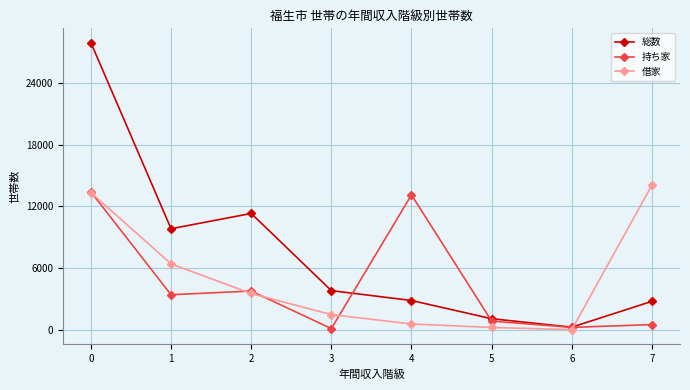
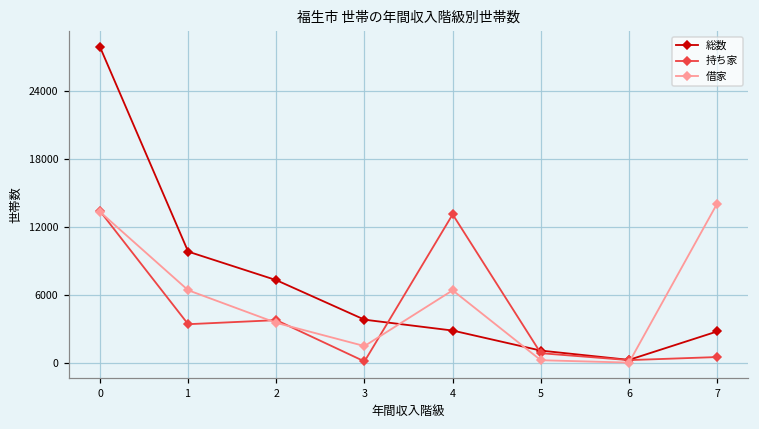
総数, 2: 11300 -> 7300
借家, 4: 600 -> 6400
